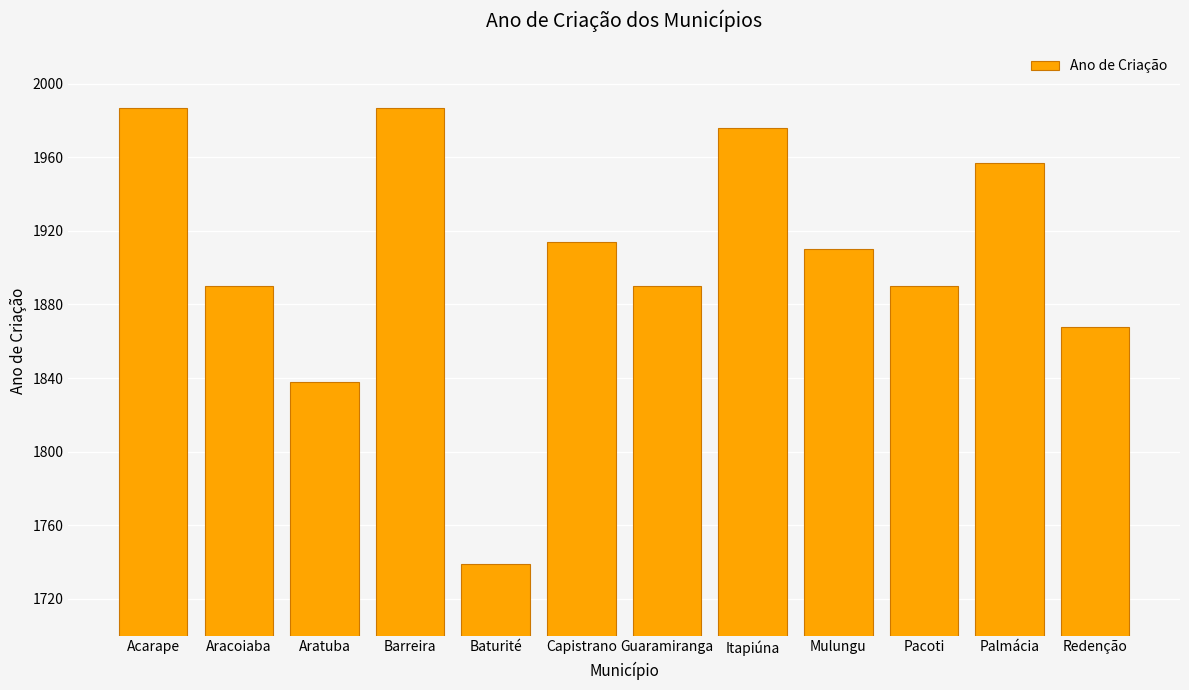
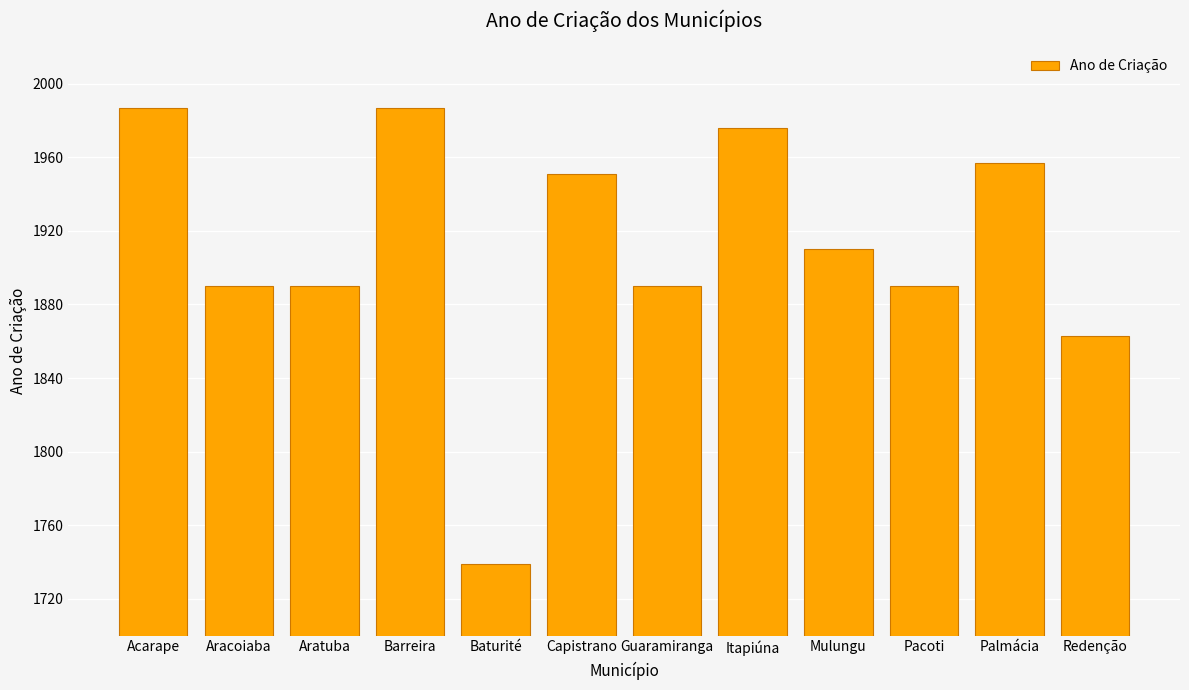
Aratuba: 1838 -> 1890
Capistrano: 1914 -> 1951
Redenção: 1868 -> 1863
